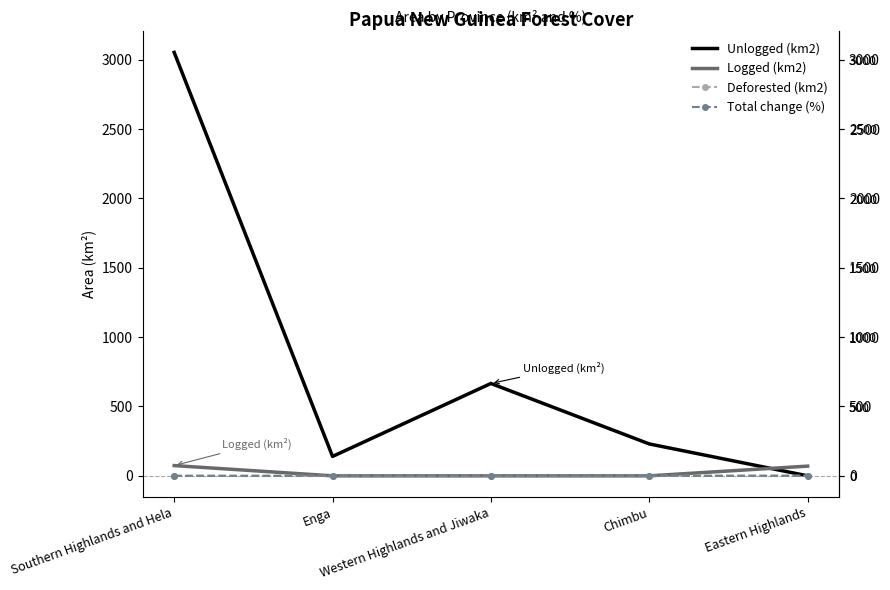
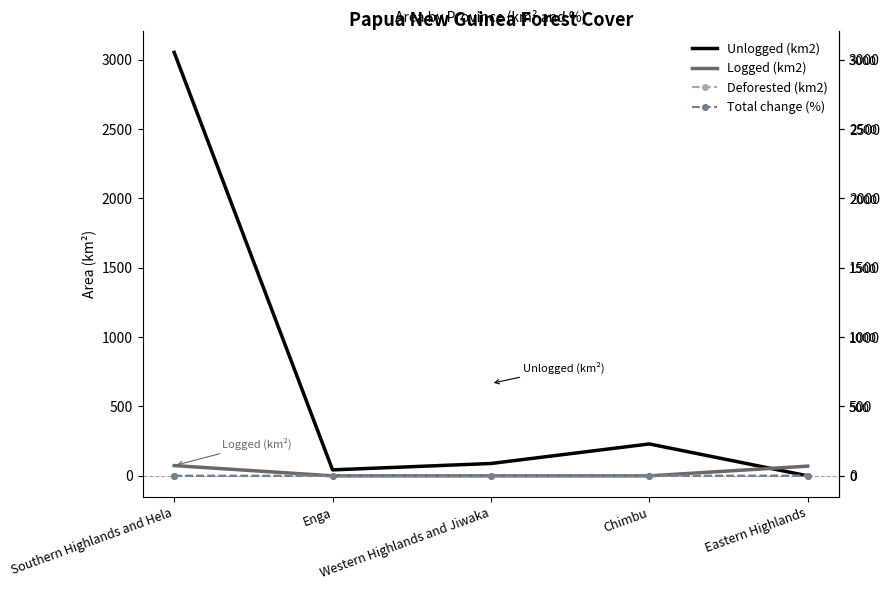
Unlogged (km2), Enga: 140 -> 40
Unlogged (km2), Western Highlands and Jiwaka: 670 -> 90
